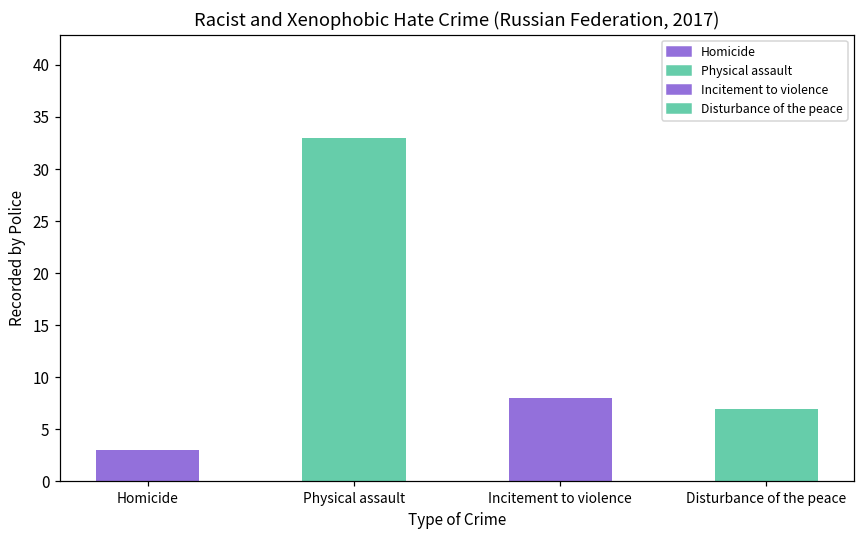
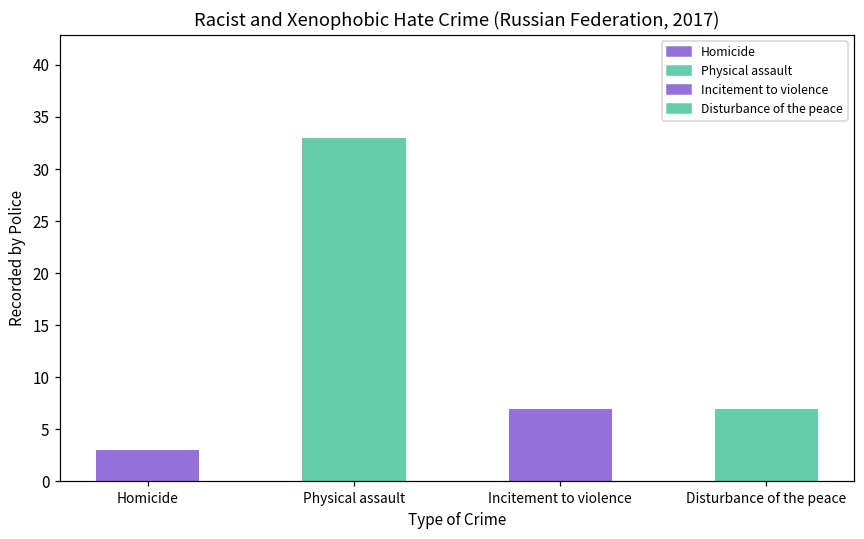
Incitement to violence: 8 -> 7
